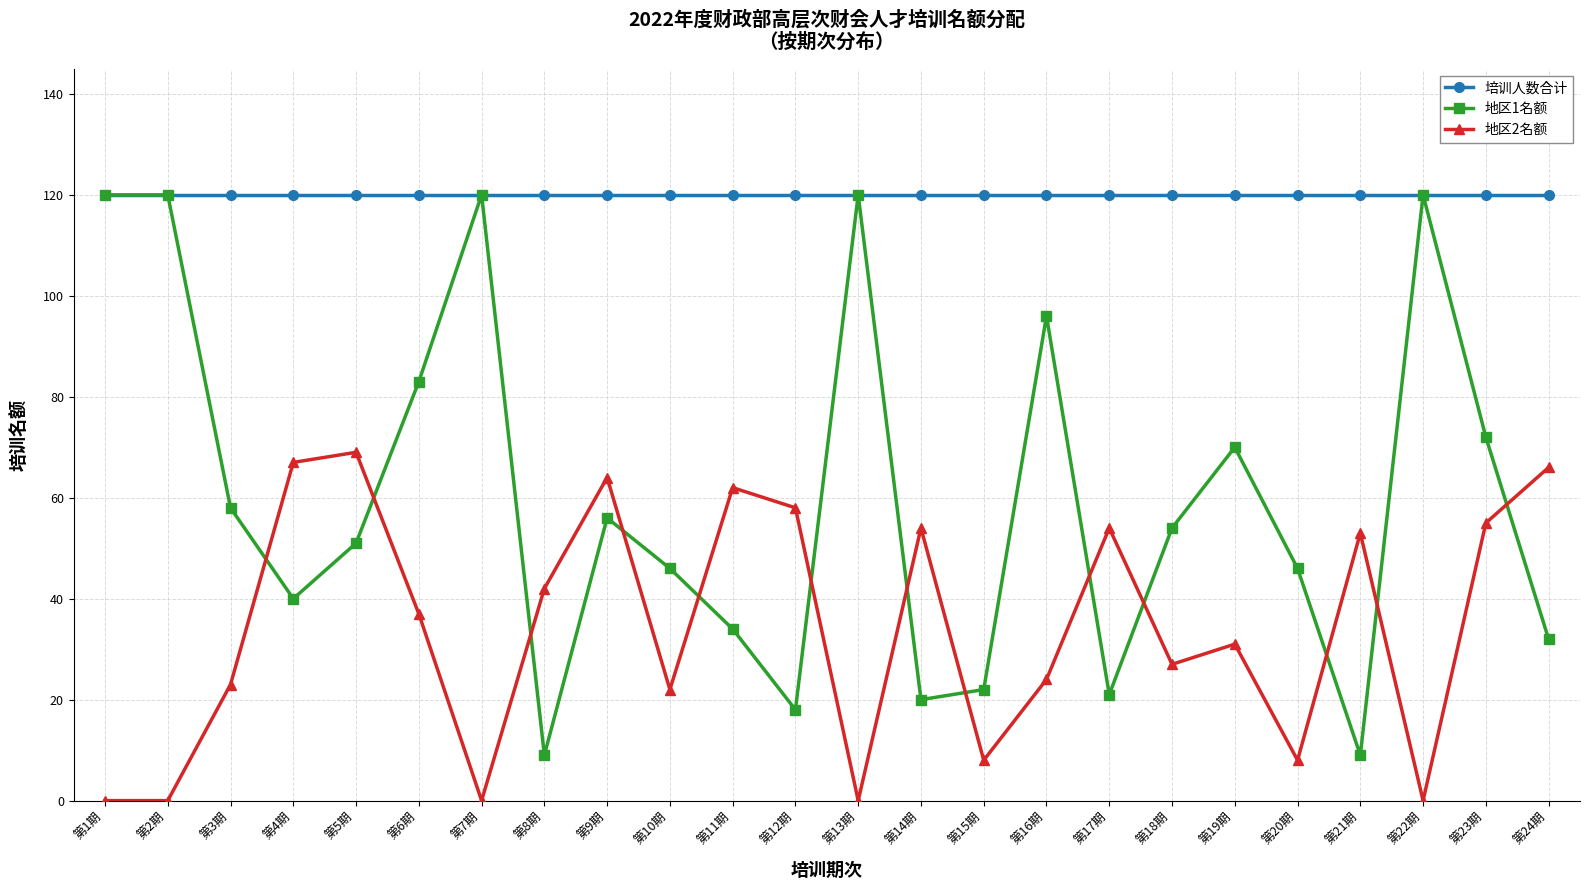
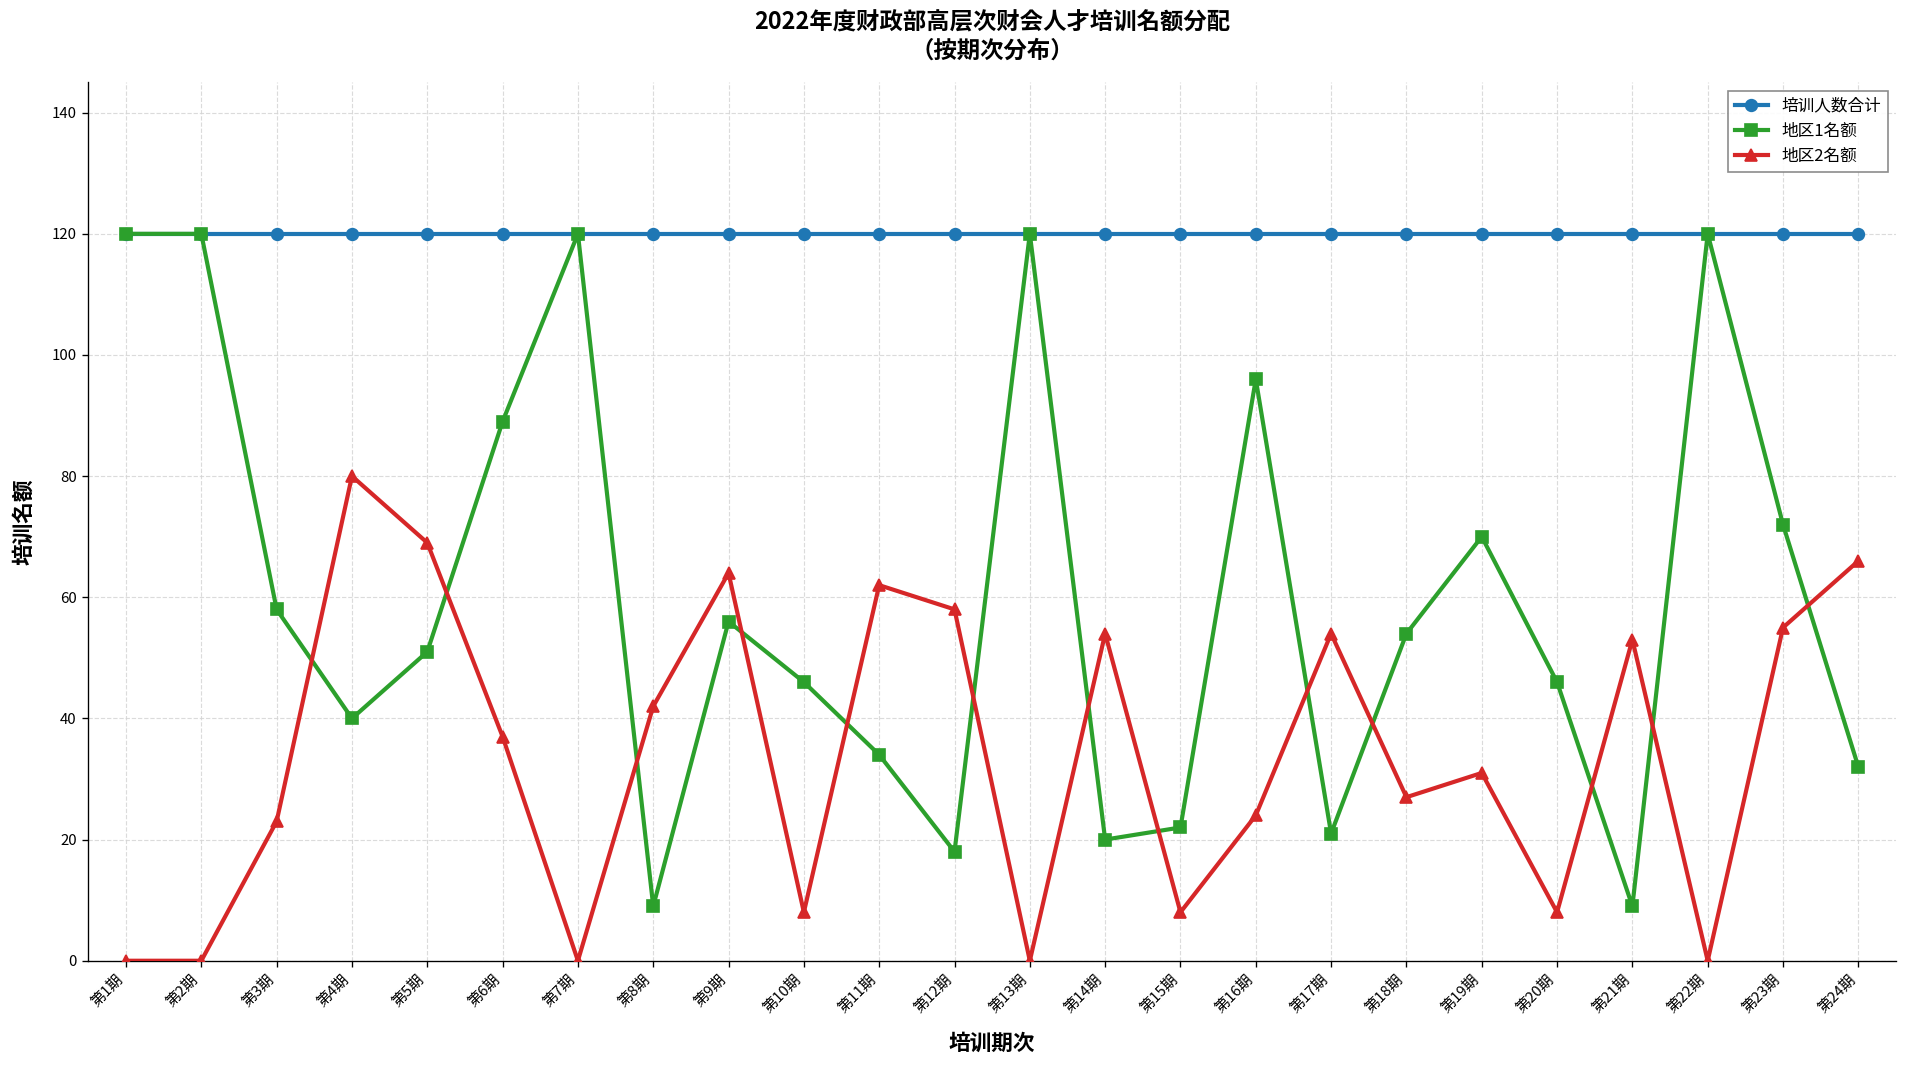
地区2名额, 第4期: 67 -> 80
地区1名额, 第6期: 83 -> 89
地区2名额, 第10期: 22 -> 8
